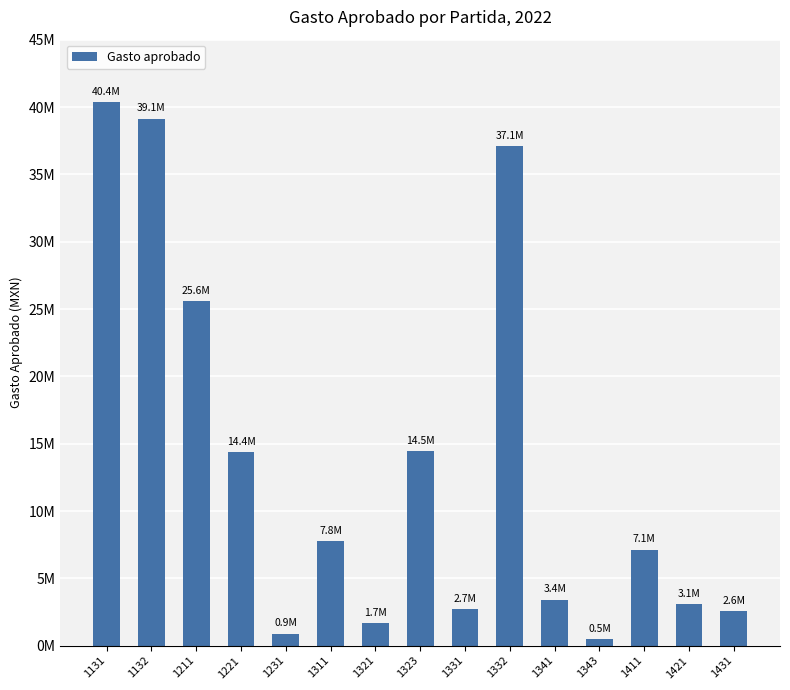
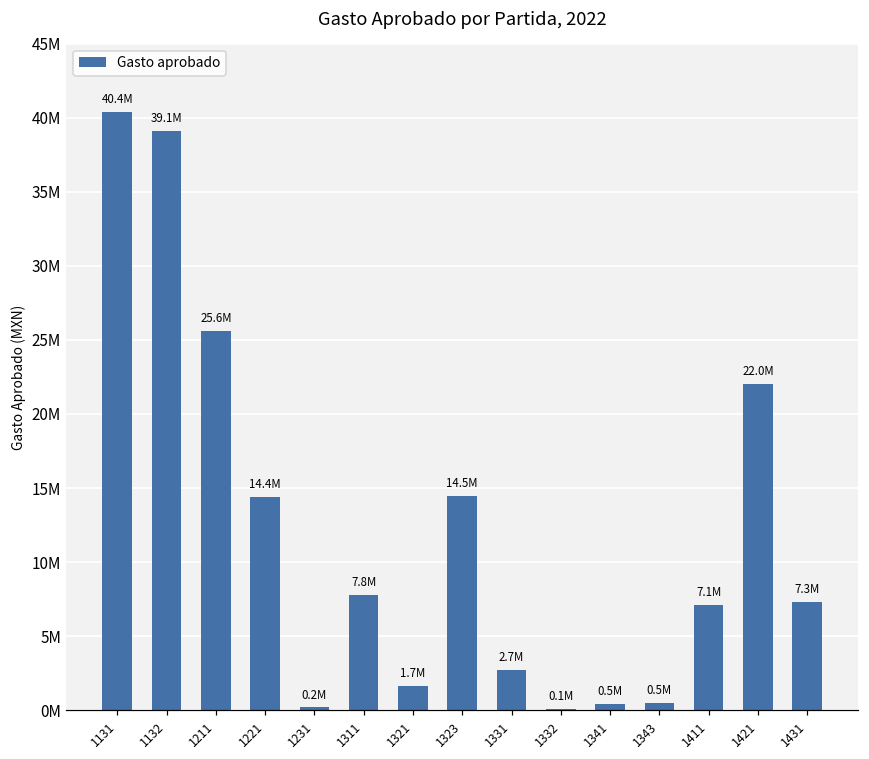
1231: 0.9M -> 0.2M
1332: 37.1M -> 0.1M
1341: 3.4M -> 0.5M
1421: 3.1M -> 22.0M
1431: 2.6M -> 7.3M
